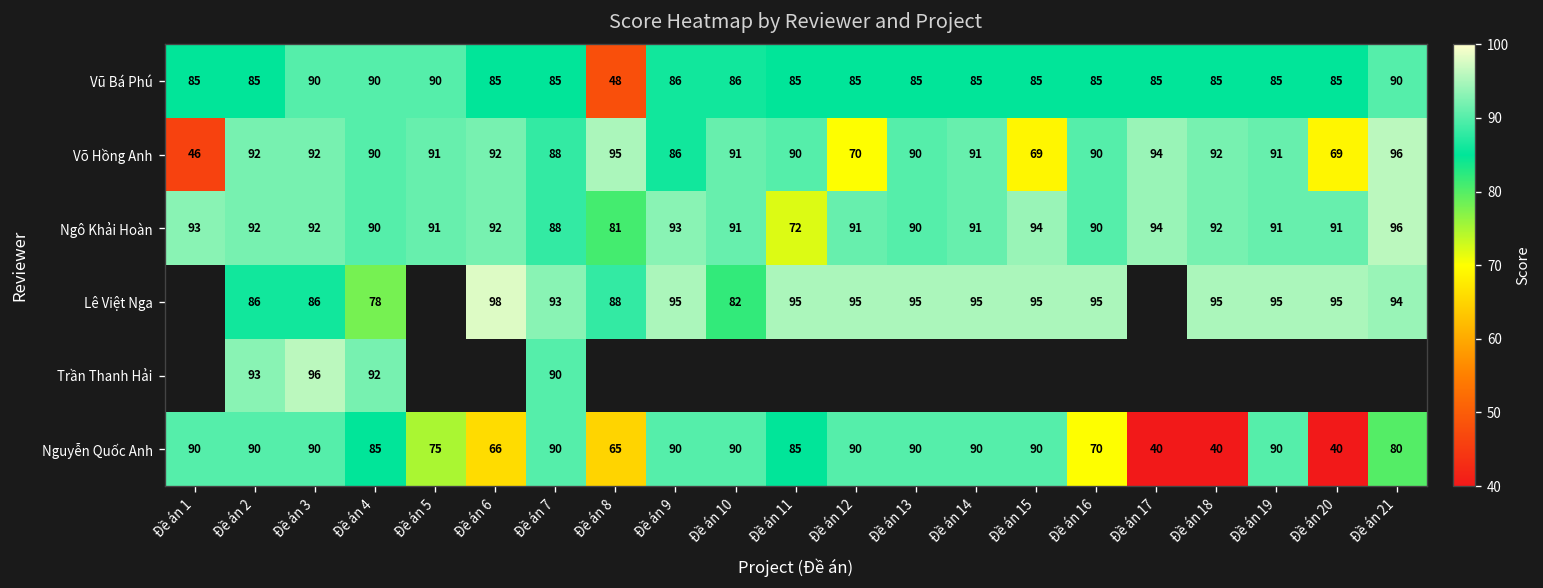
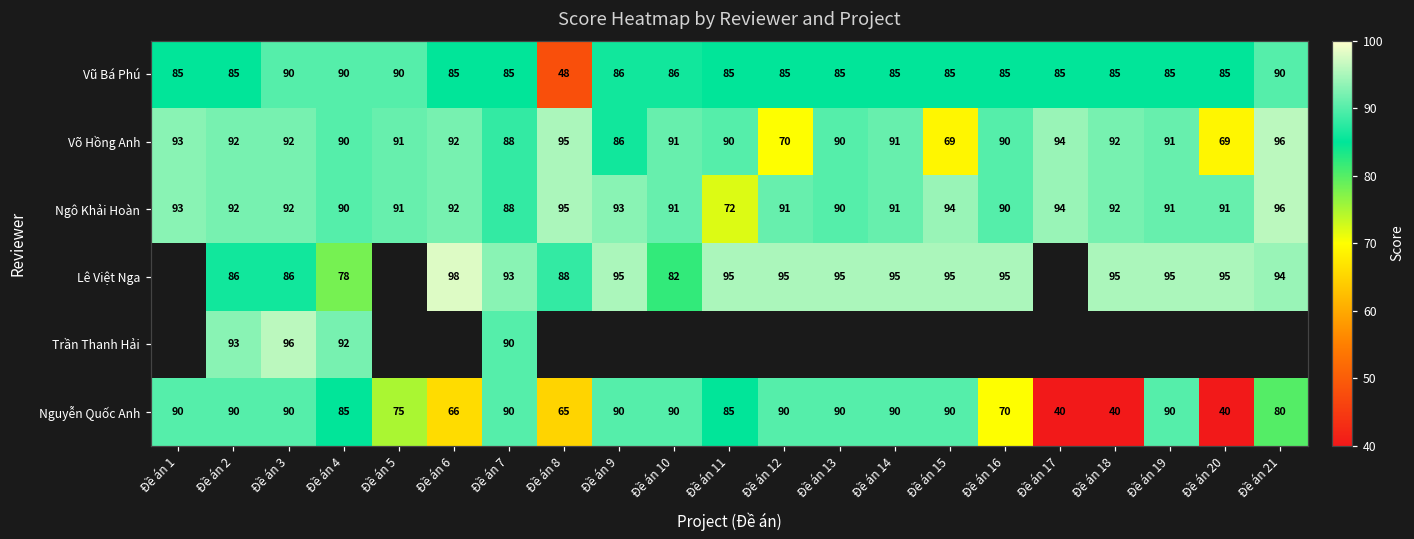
Võ Hồng Anh, Đề án 1: 46 -> 93
Ngô Khải Hoàn, Đề án 8: 81 -> 95
